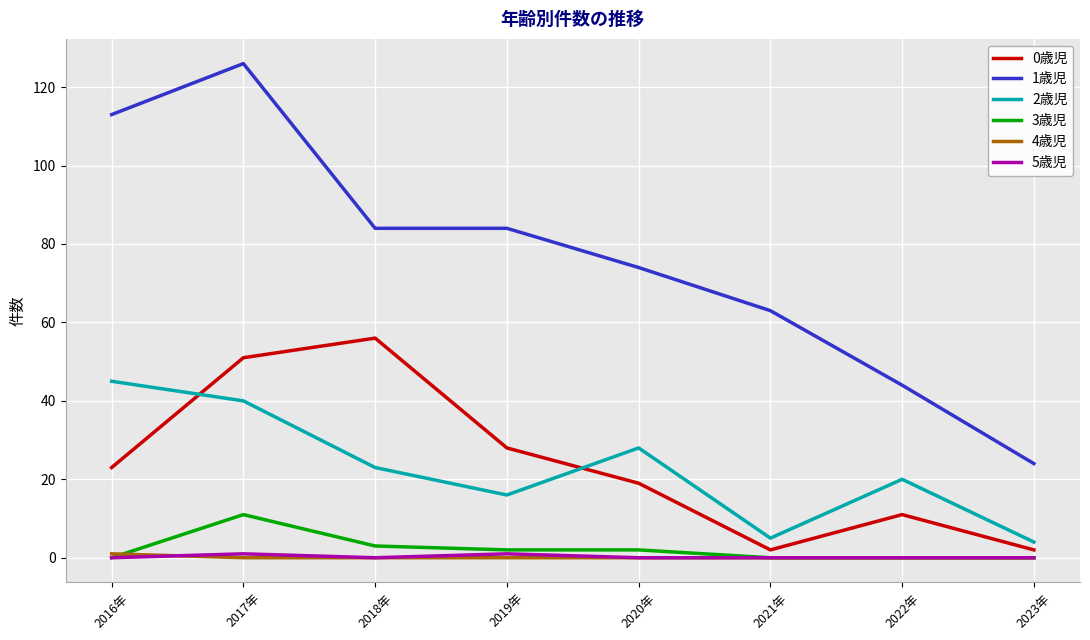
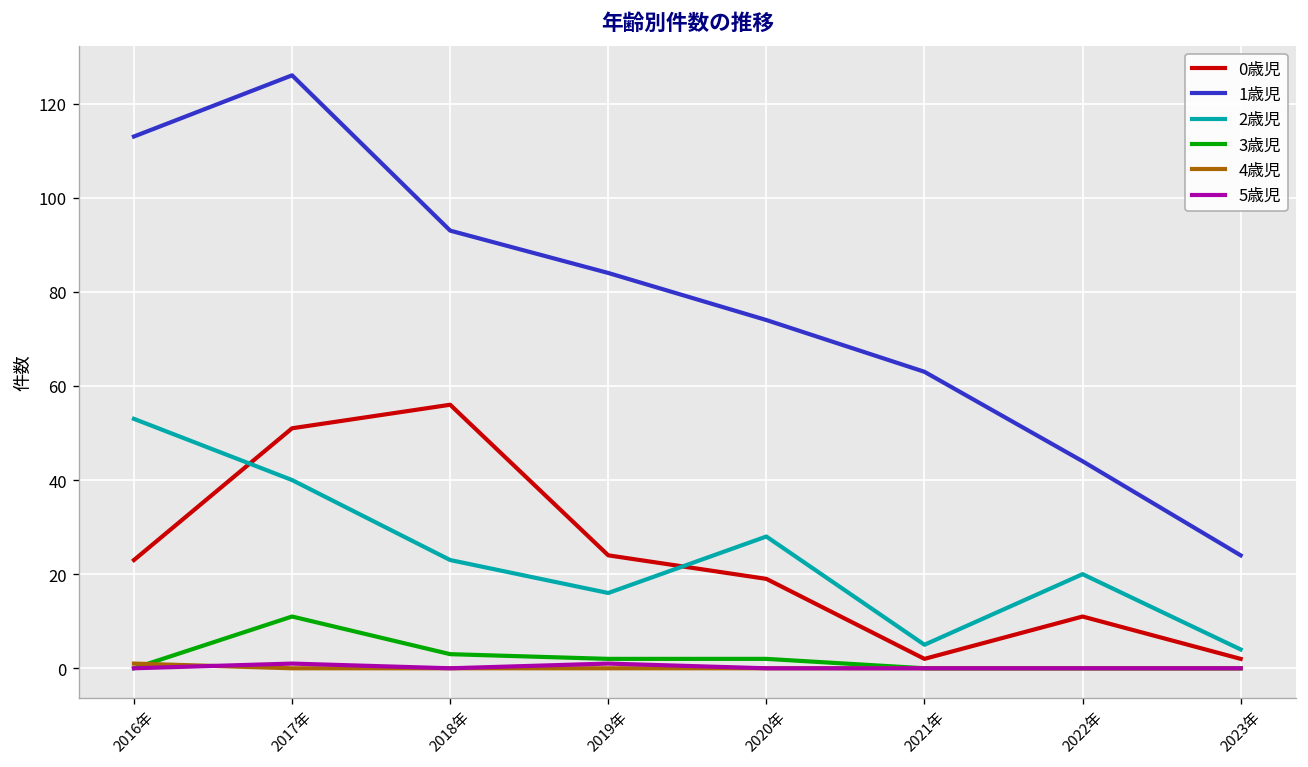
2歳児, 2016年: 45 -> 53
1歳児, 2018年: 84 -> 93
0歳児, 2019年: 28 -> 24
